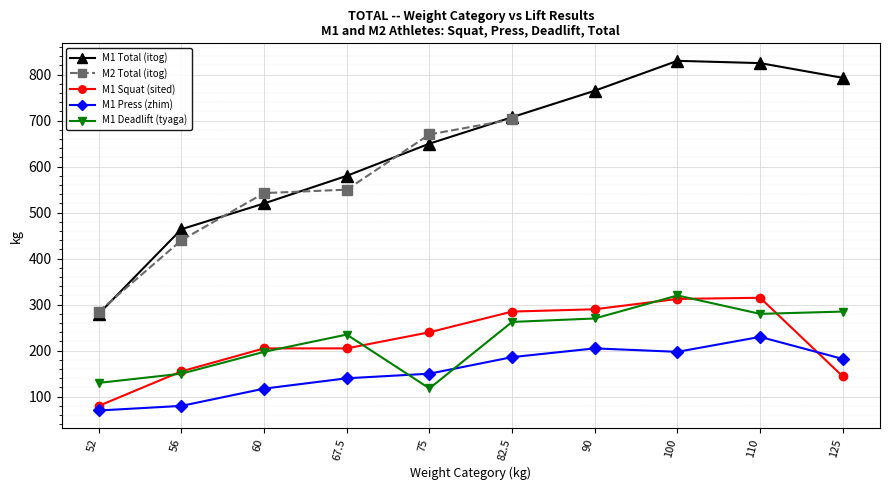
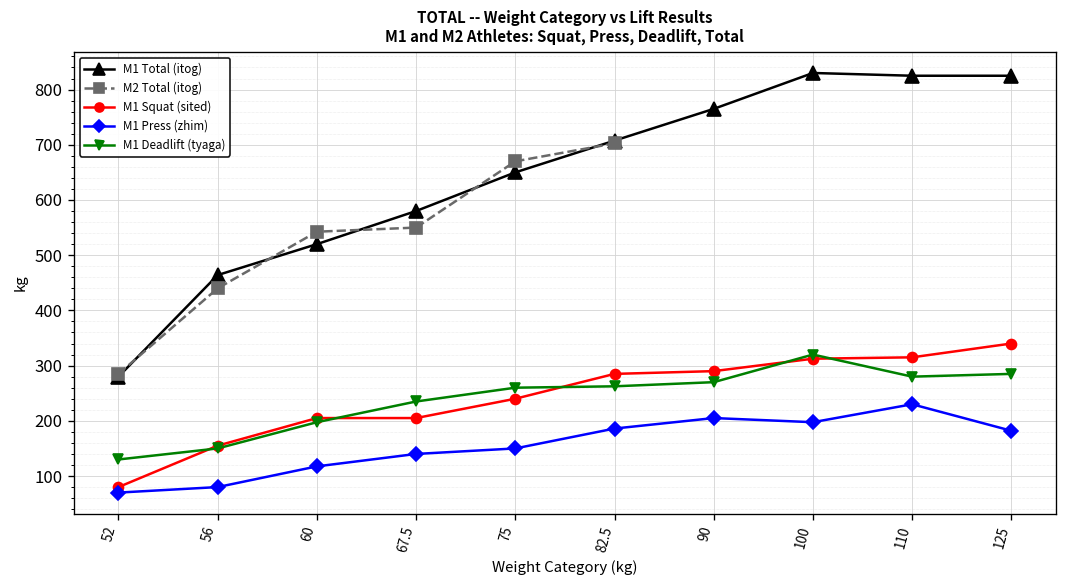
M1 Deadlift (tyaga), 75: 120 -> 260
M1 Total (itog), 125: 790 -> 830
M1 Squat (sited), 125: 140 -> 340
